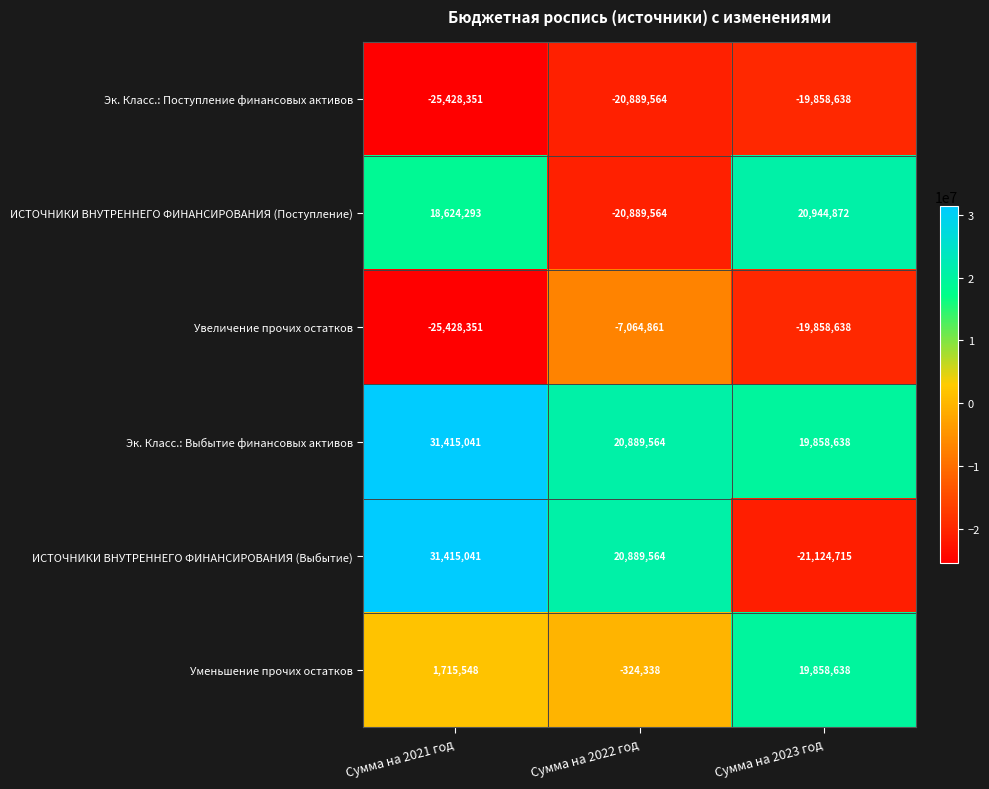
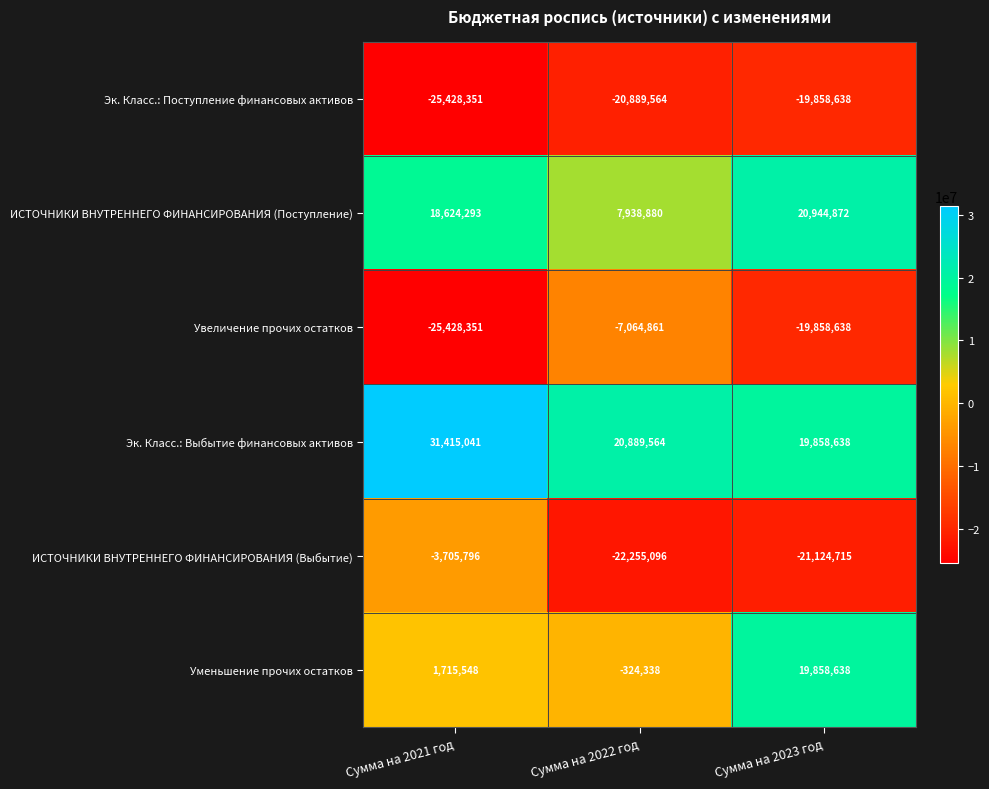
ИСТОЧНИКИ ВНУТРЕННЕГО ФИНАНСИРОВАНИЯ (Поступление), Сумма на 2022 год: -20,889,564 -> 7,938,880
ИСТОЧНИКИ ВНУТРЕННЕГО ФИНАНСИРОВАНИЯ (Выбытие), Сумма на 2021 год: 31,415,041 -> -3,705,796
ИСТОЧНИКИ ВНУТРЕННЕГО ФИНАНСИРОВАНИЯ (Выбытие), Сумма на 2022 год: 20,889,564 -> -22,255,096
